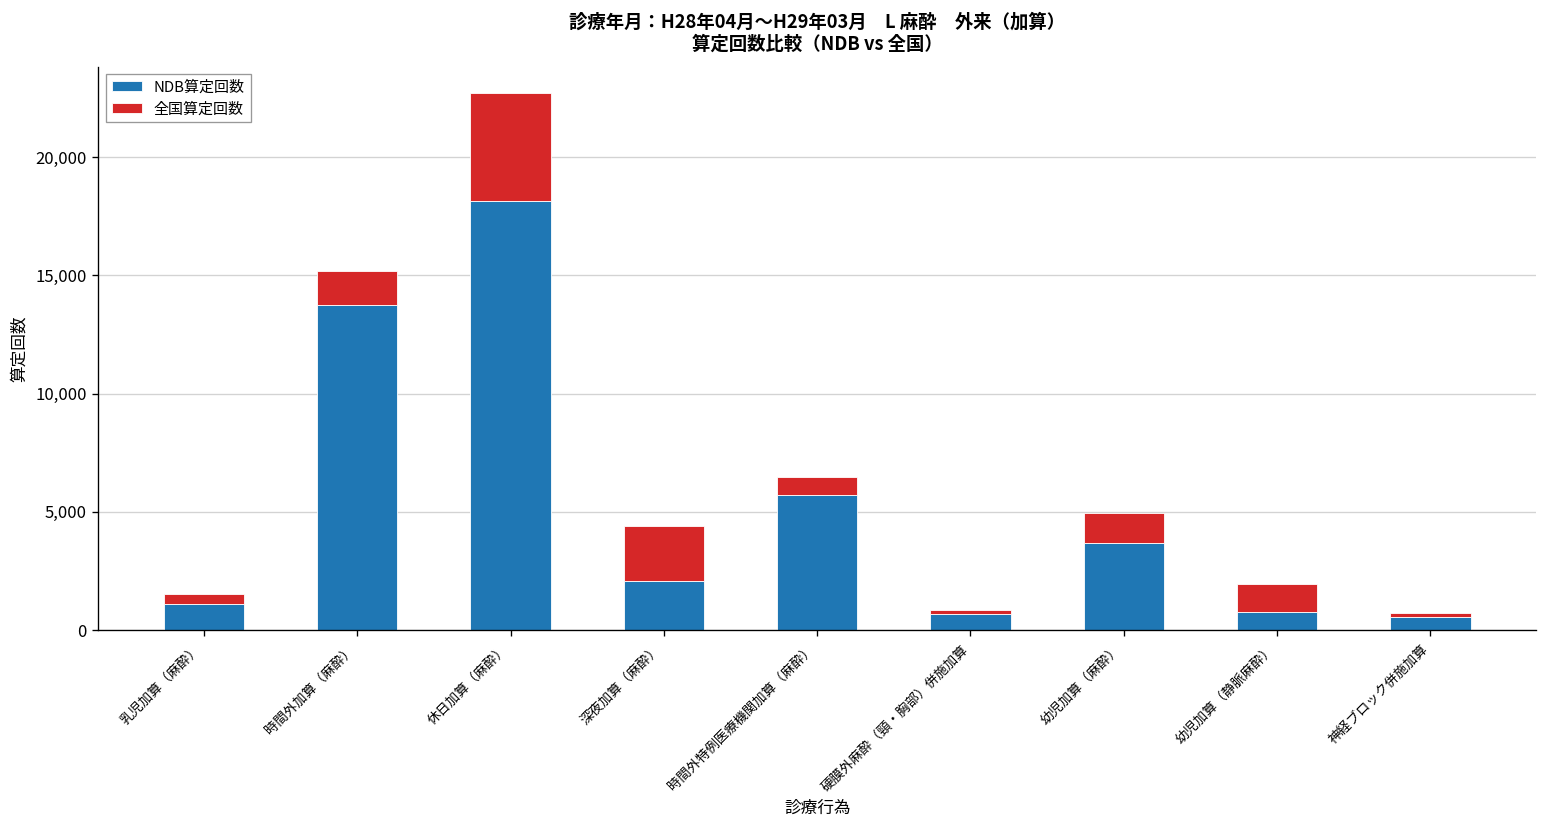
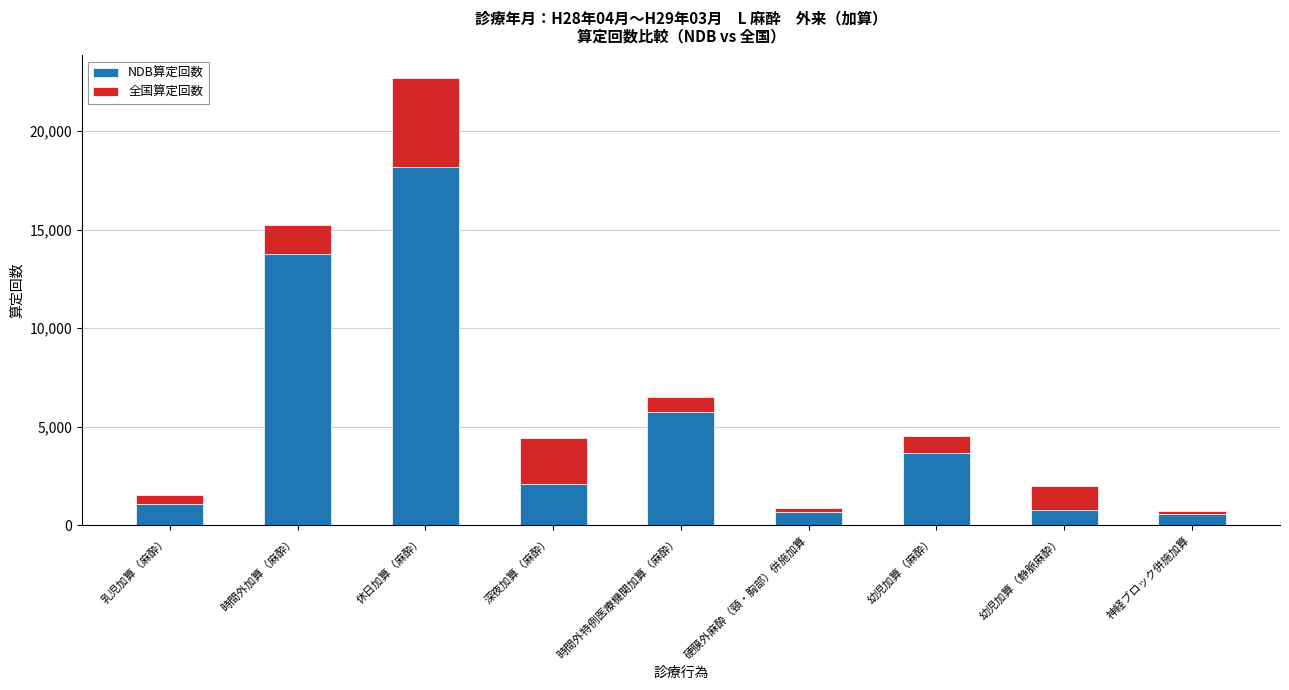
全国算定回数, 幼児加算（麻酔）: 1,300 -> 900
